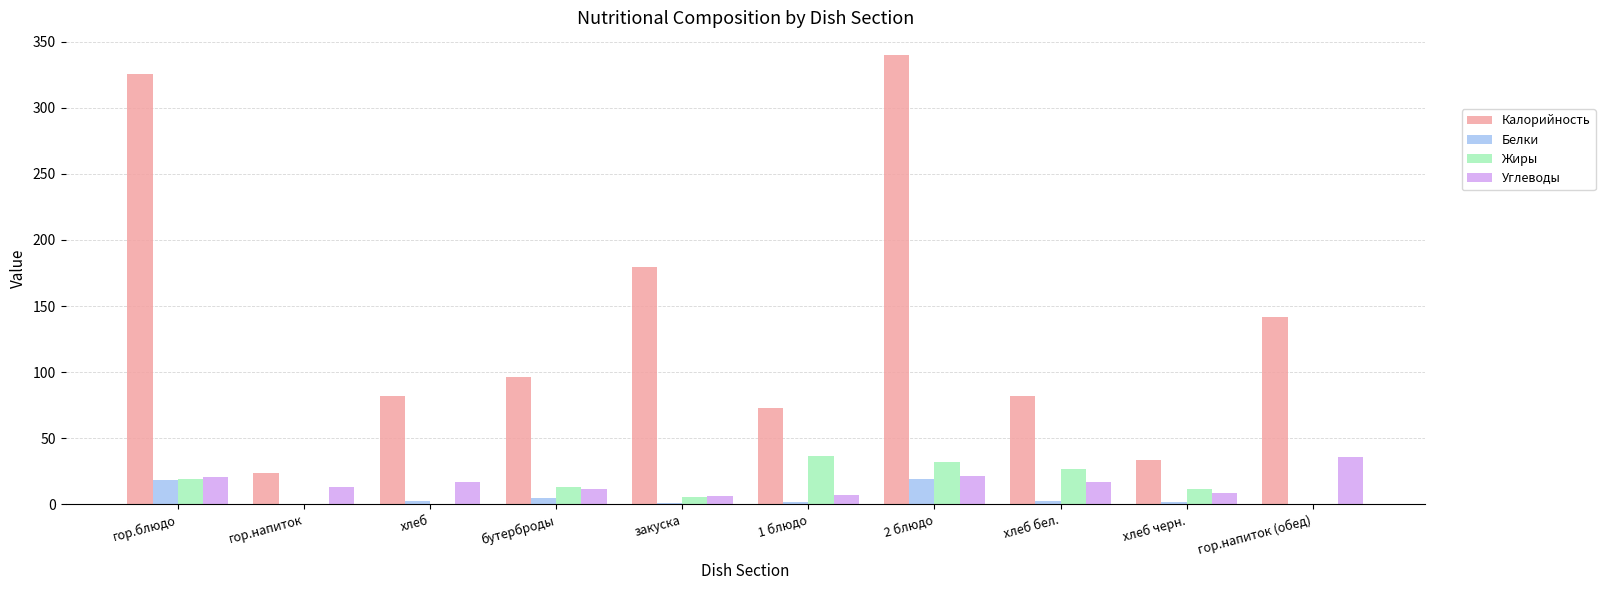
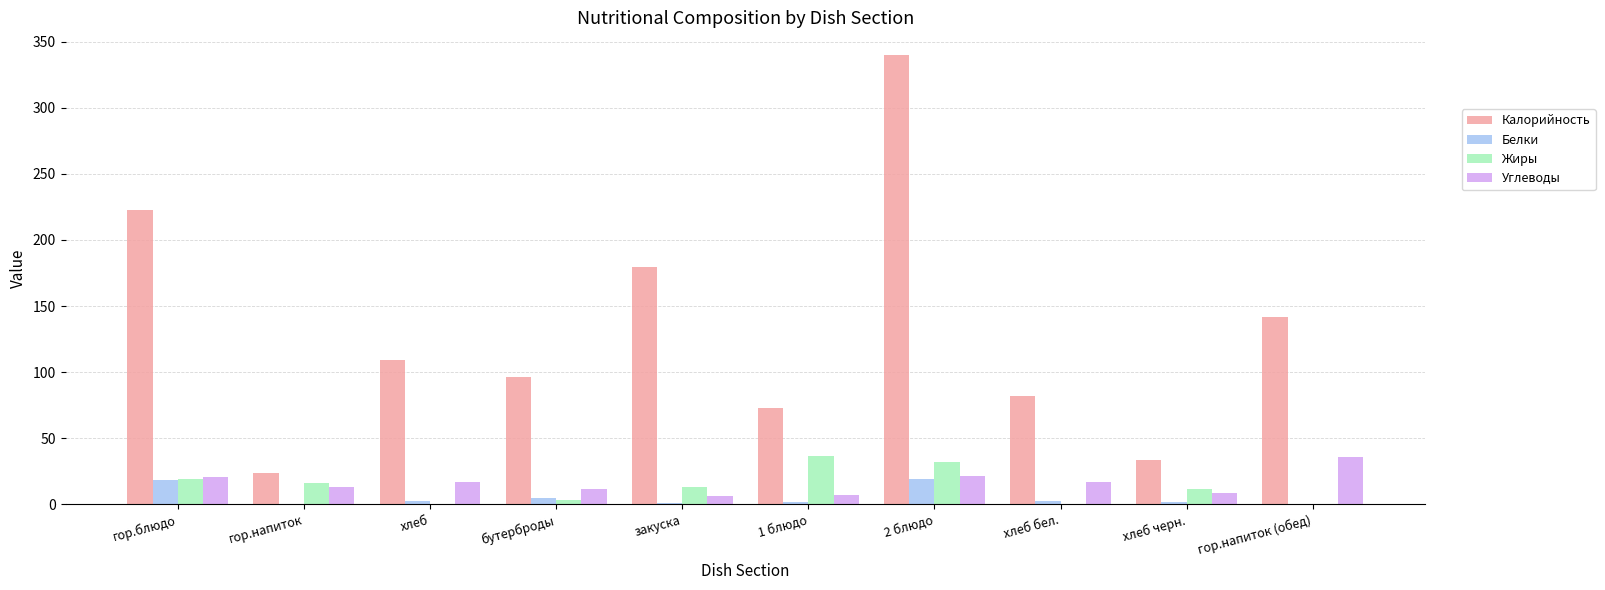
Калорийность, гор.блюдо: 326 -> 223
Жиры, гор.напиток: 0 -> 16
Калорийность, хлеб: 82 -> 109
Жиры, бутерброды: 13 -> 4
Жиры, закуска: 5 -> 13
Жиры, хлеб бел.: 27 -> 0
